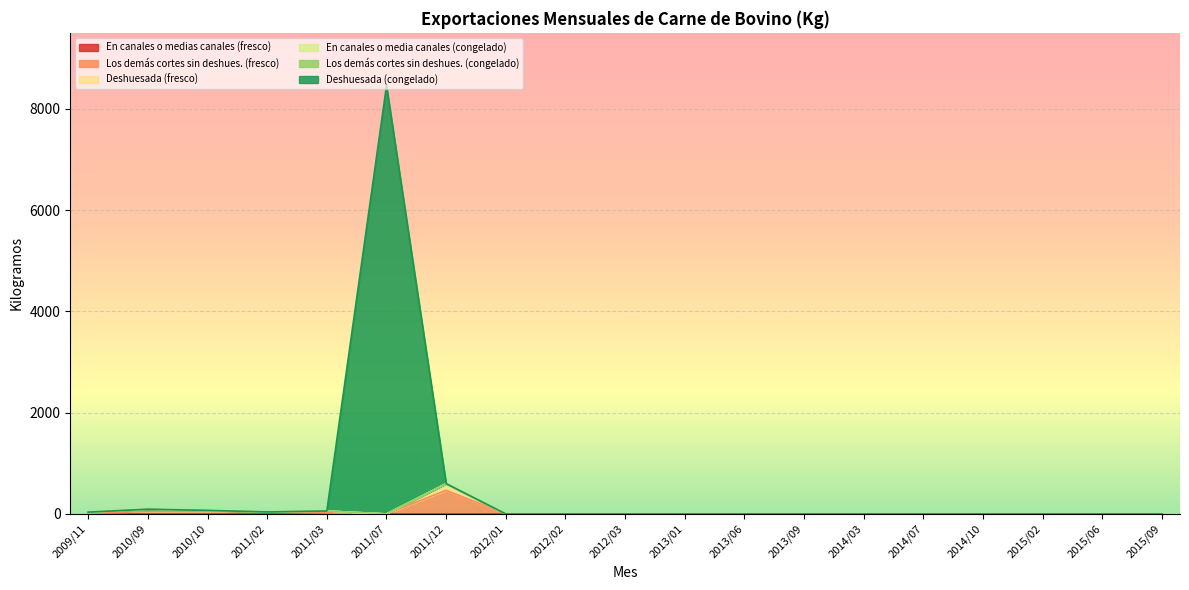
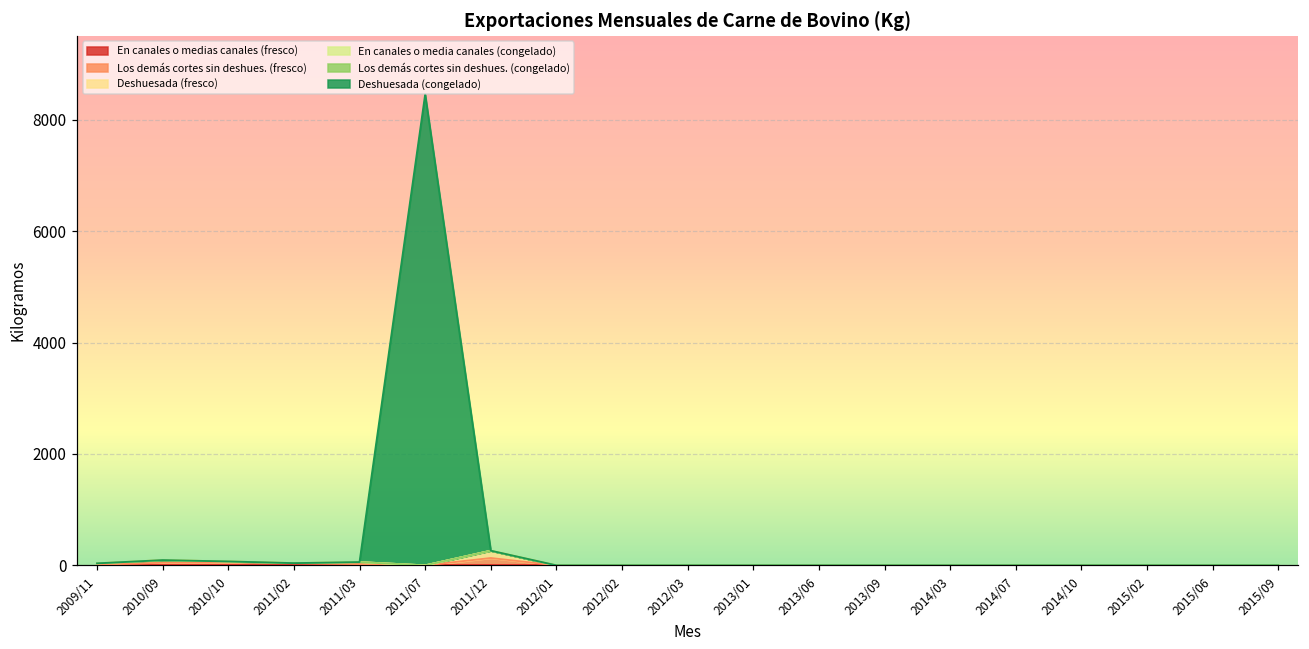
Los demás cortes sin deshues. (fresco), 2011/12: 500 -> 100
